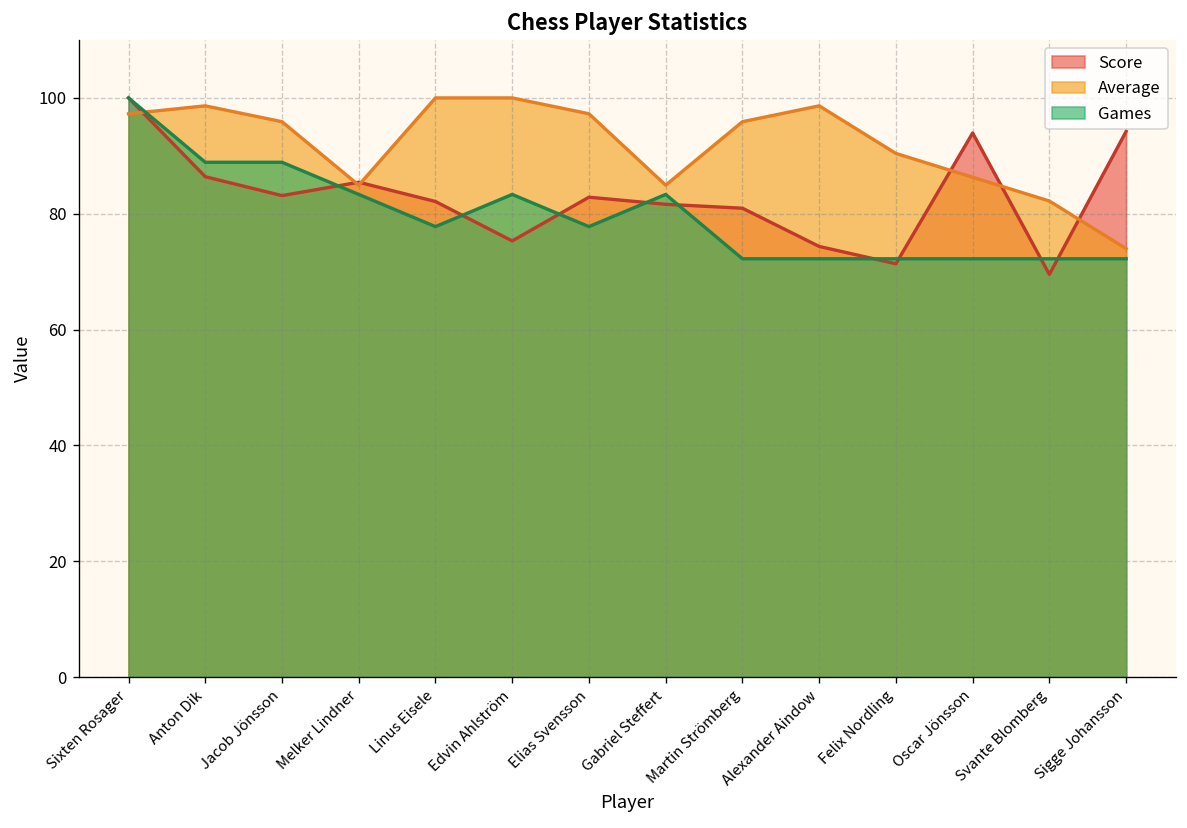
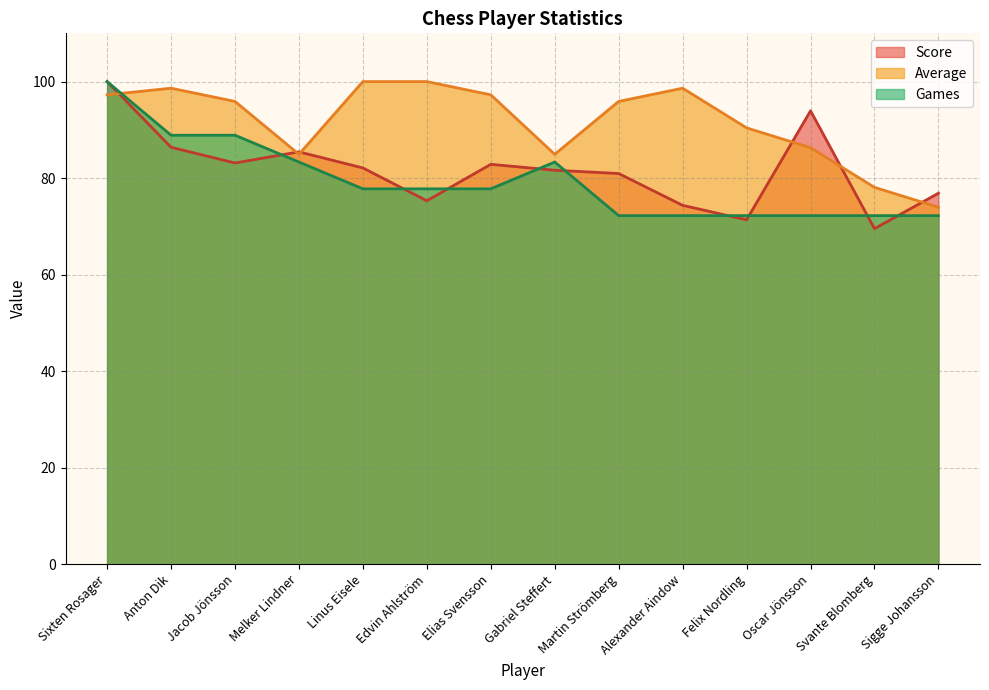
Games, Edvin Ahlström: 83 -> 78
Average, Svante Blomberg: 82 -> 78
Score, Sigge Johansson: 94 -> 77
